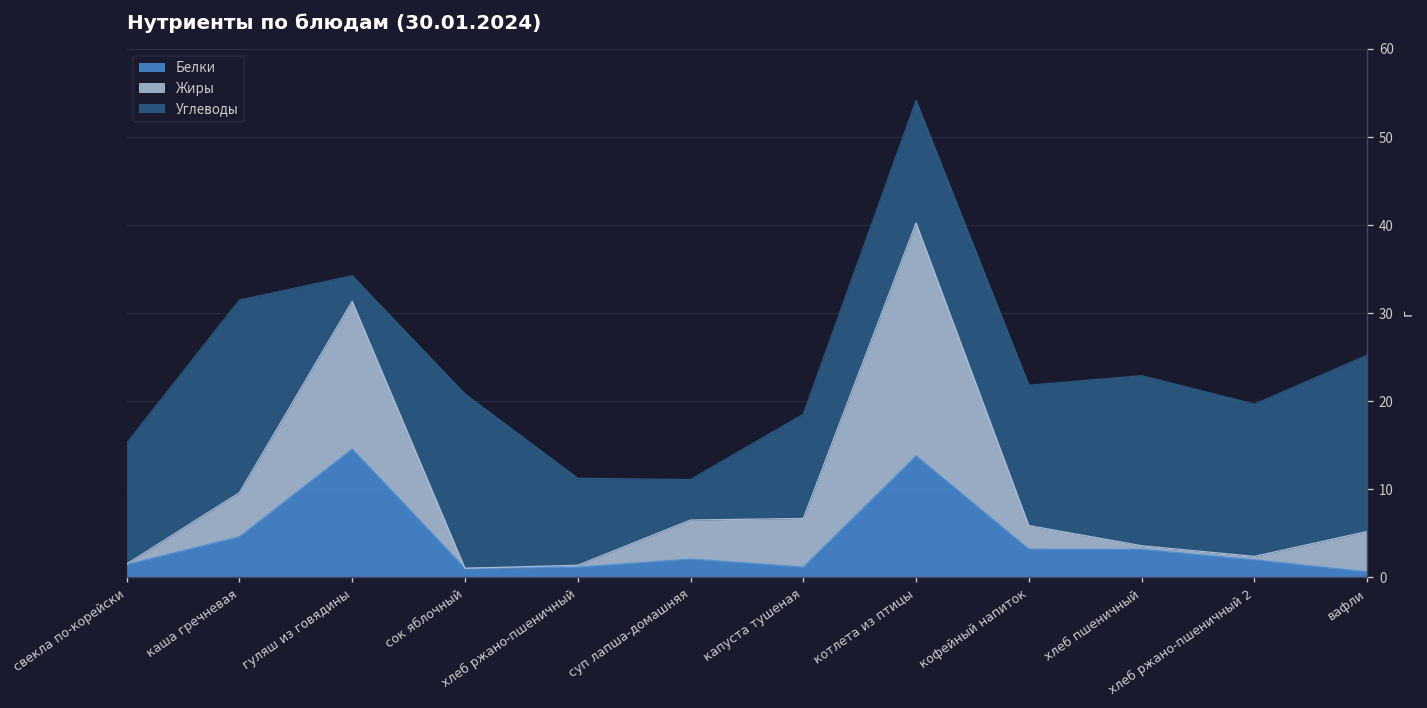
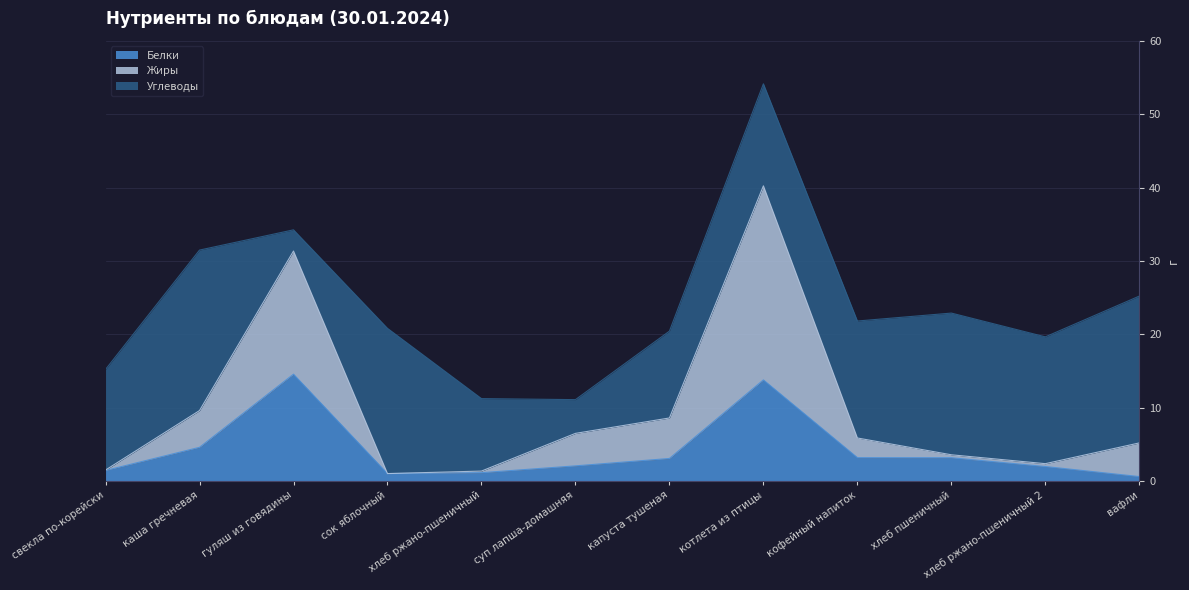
Белки, капуста тушеная: 1 -> 3
